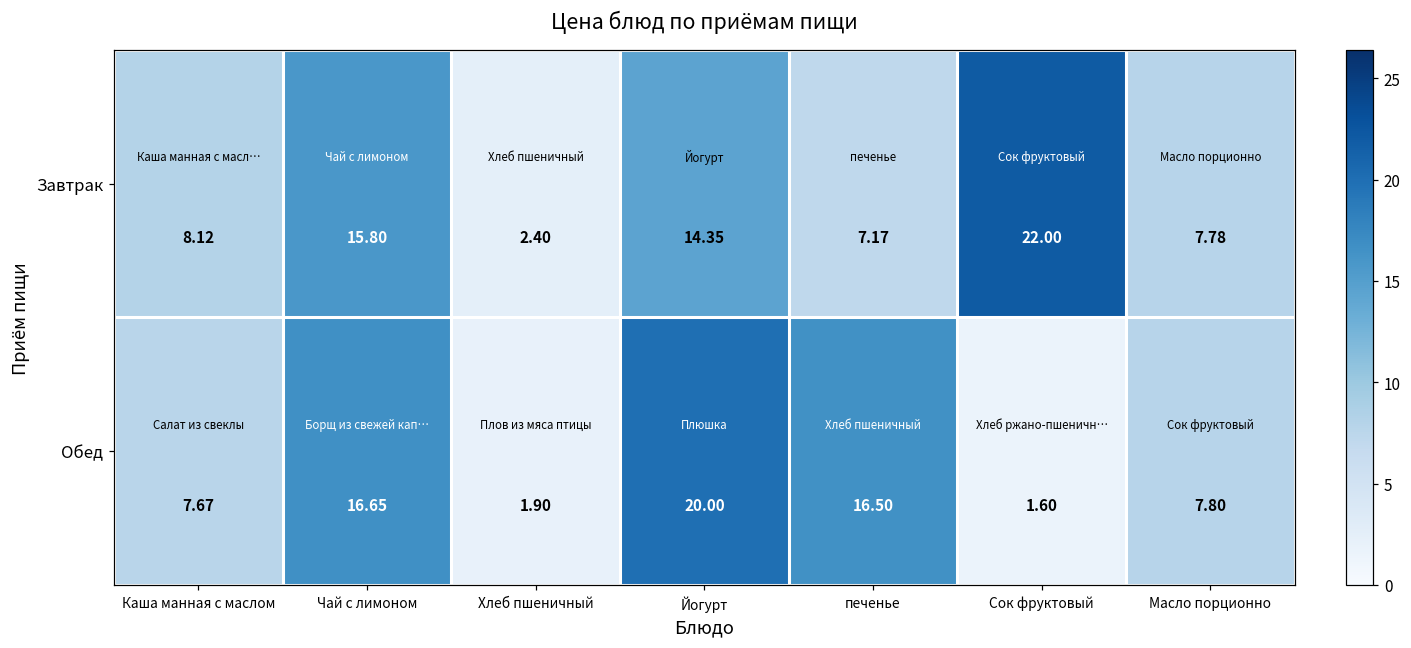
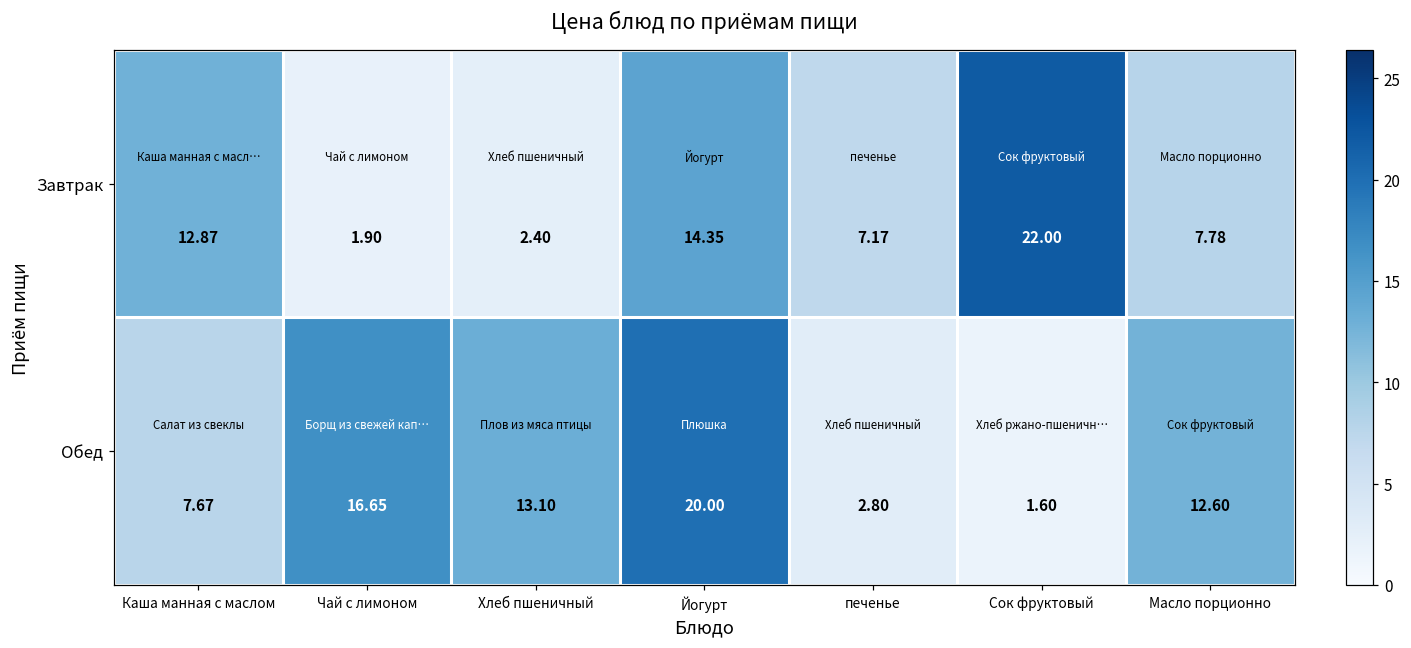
Завтрак, Каша манная с маслом: 8.12 -> 12.87
Завтрак, Чай с лимоном: 15.80 -> 1.90
Обед, Хлеб пшеничный: 1.90 -> 13.10
Обед, печенье: 16.50 -> 2.80
Обед, Масло порционно: 7.80 -> 12.60
